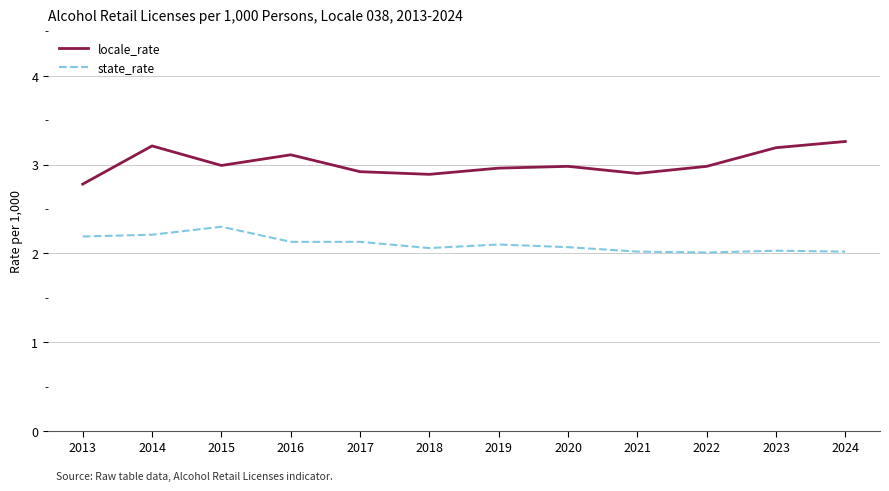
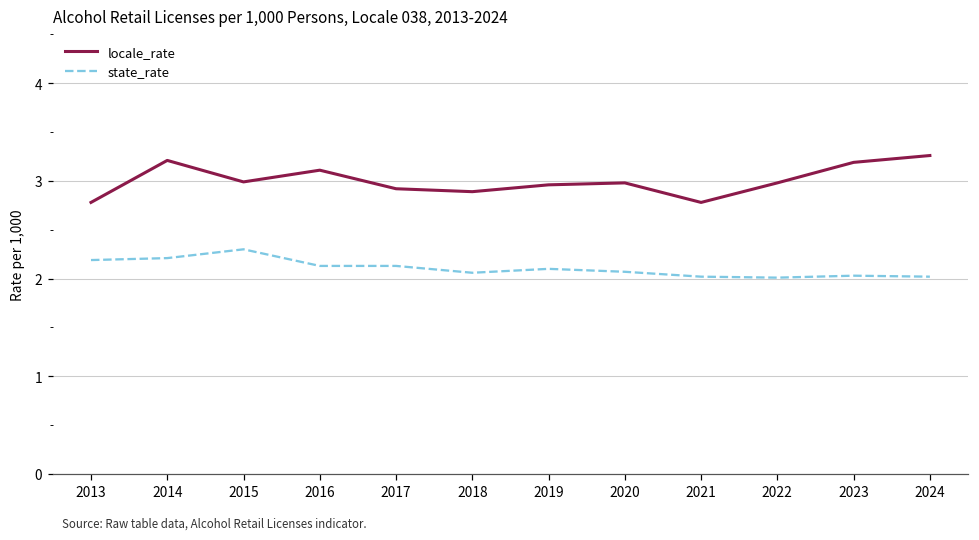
locale_rate, 2021: 2.9 -> 2.8
